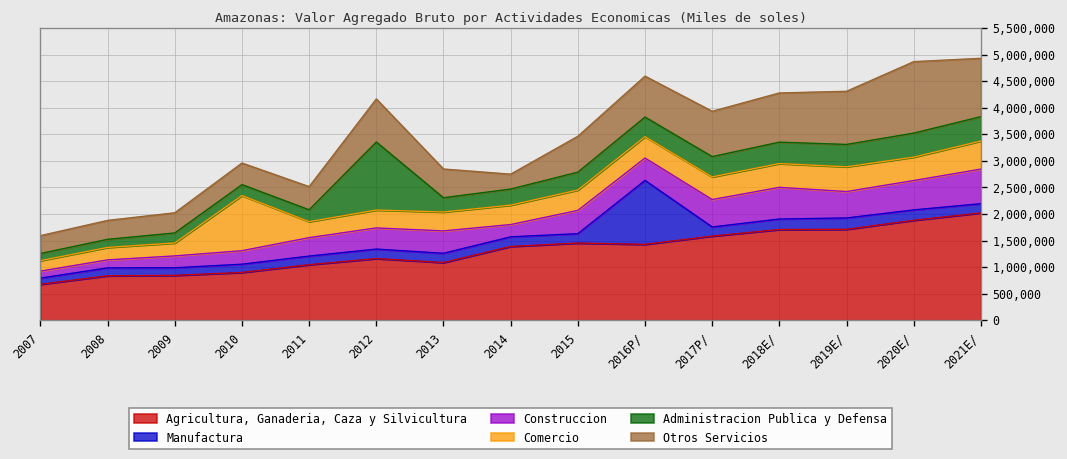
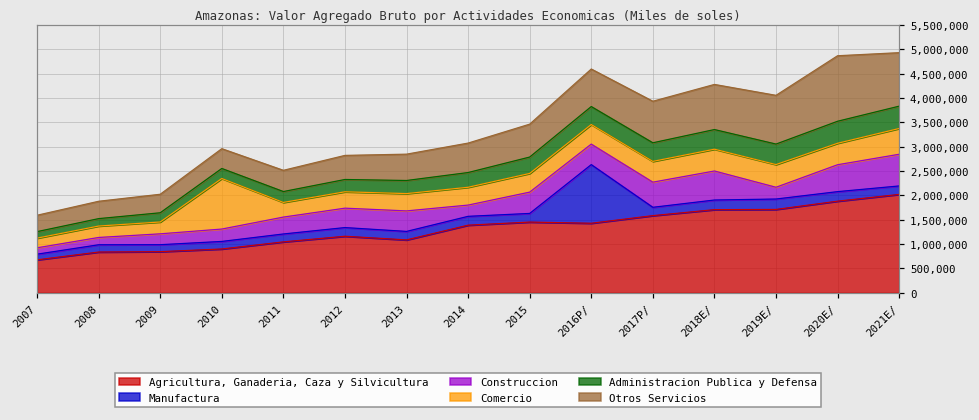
Administracion Publica y Defensa, 2012: 1,300,000 -> 300,000
Otros Servicios, 2012: 800,000 -> 500,000
Otros Servicios, 2014: 300,000 -> 600,000
Construccion, 2019E/: 500,000 -> 200,000
